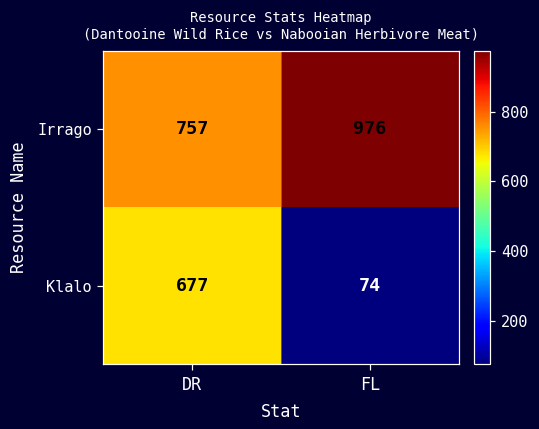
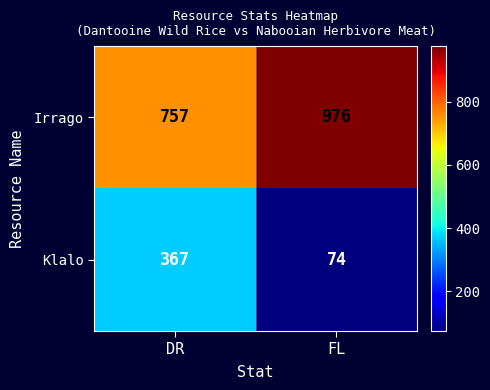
Klalo, DR: 677 -> 367
